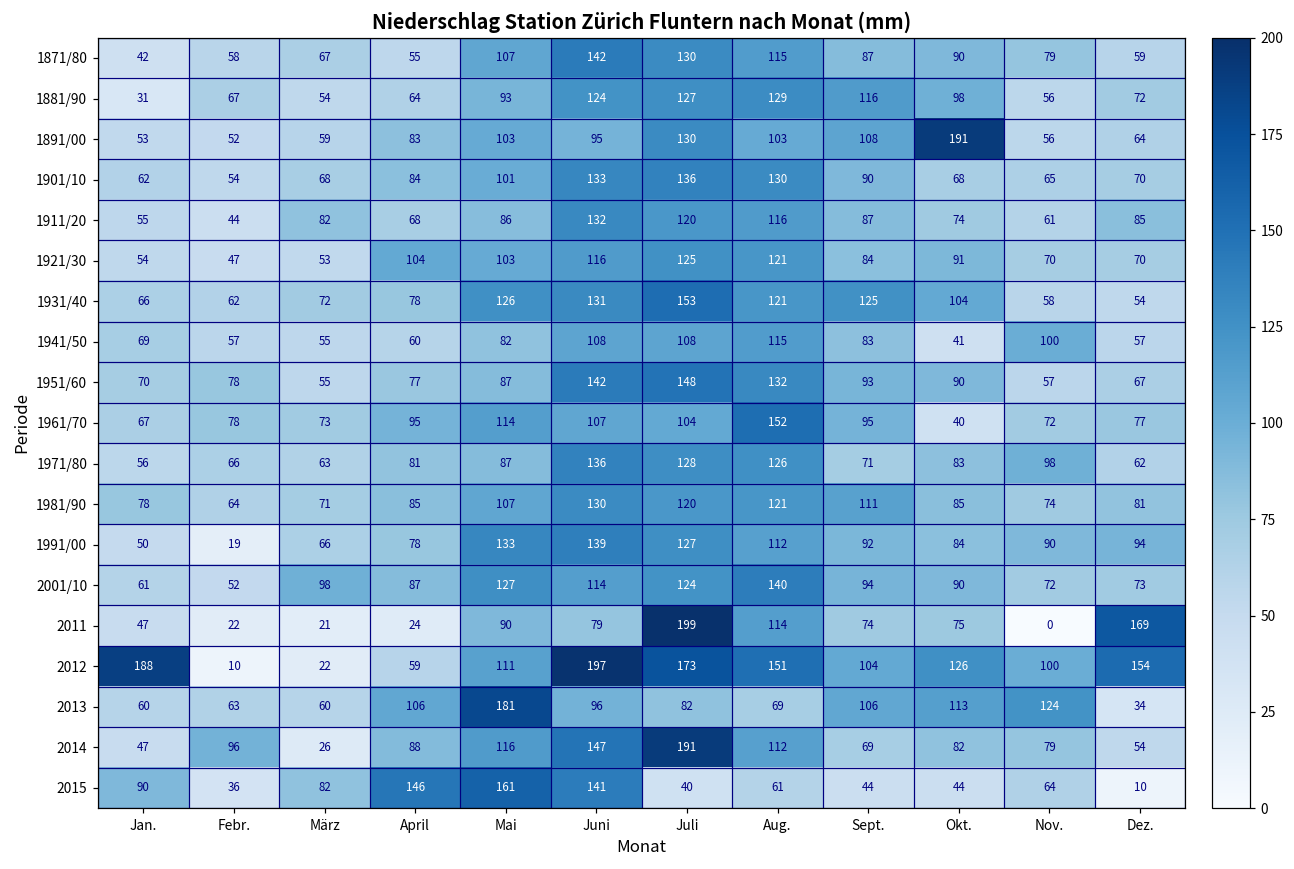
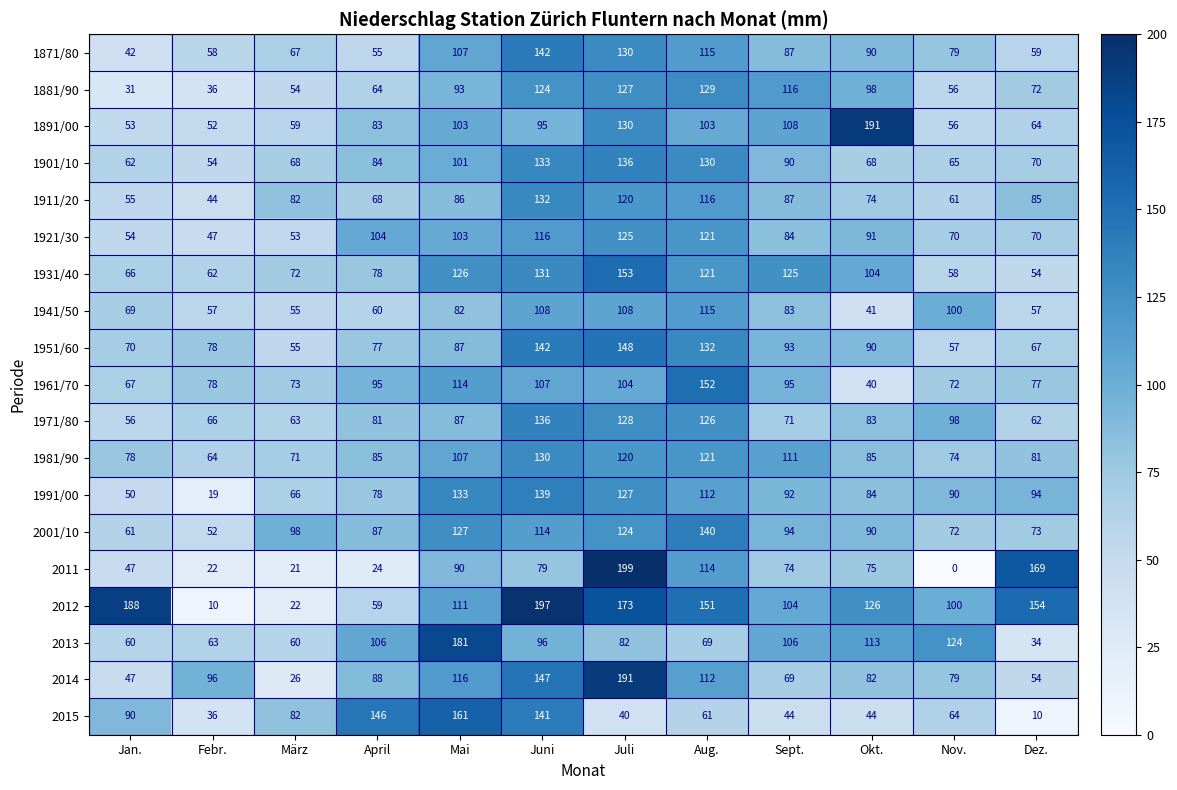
1881/90, Febr.: 67 -> 36
